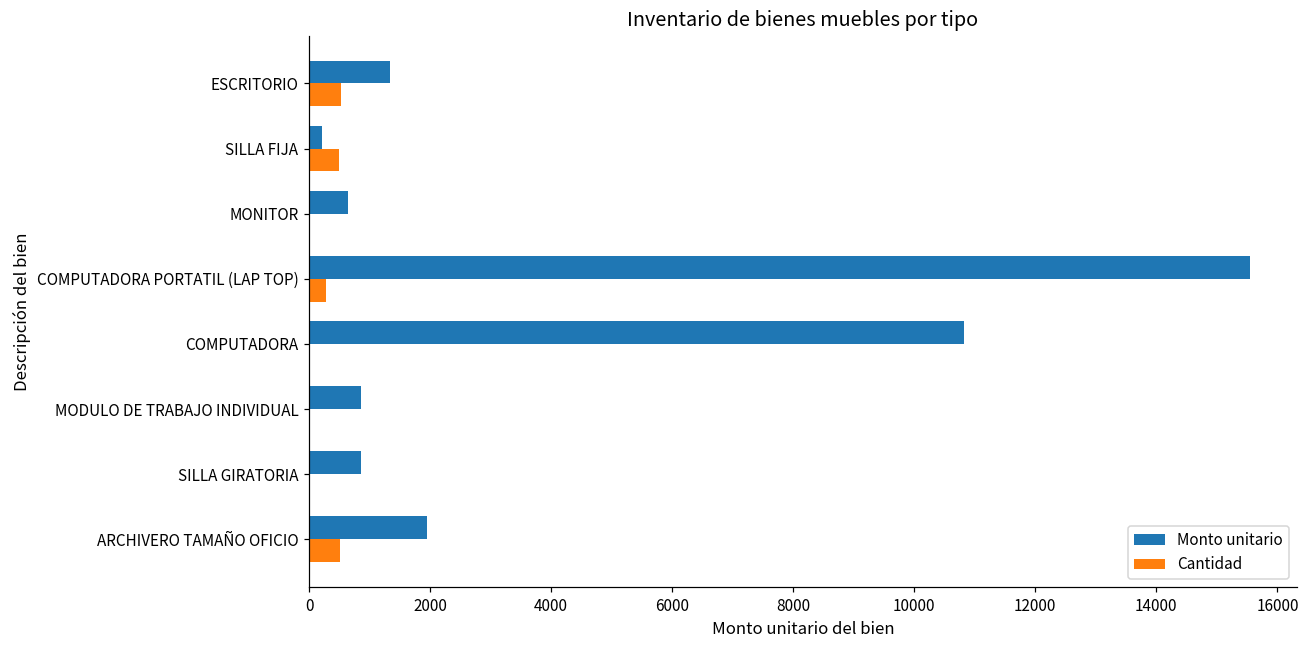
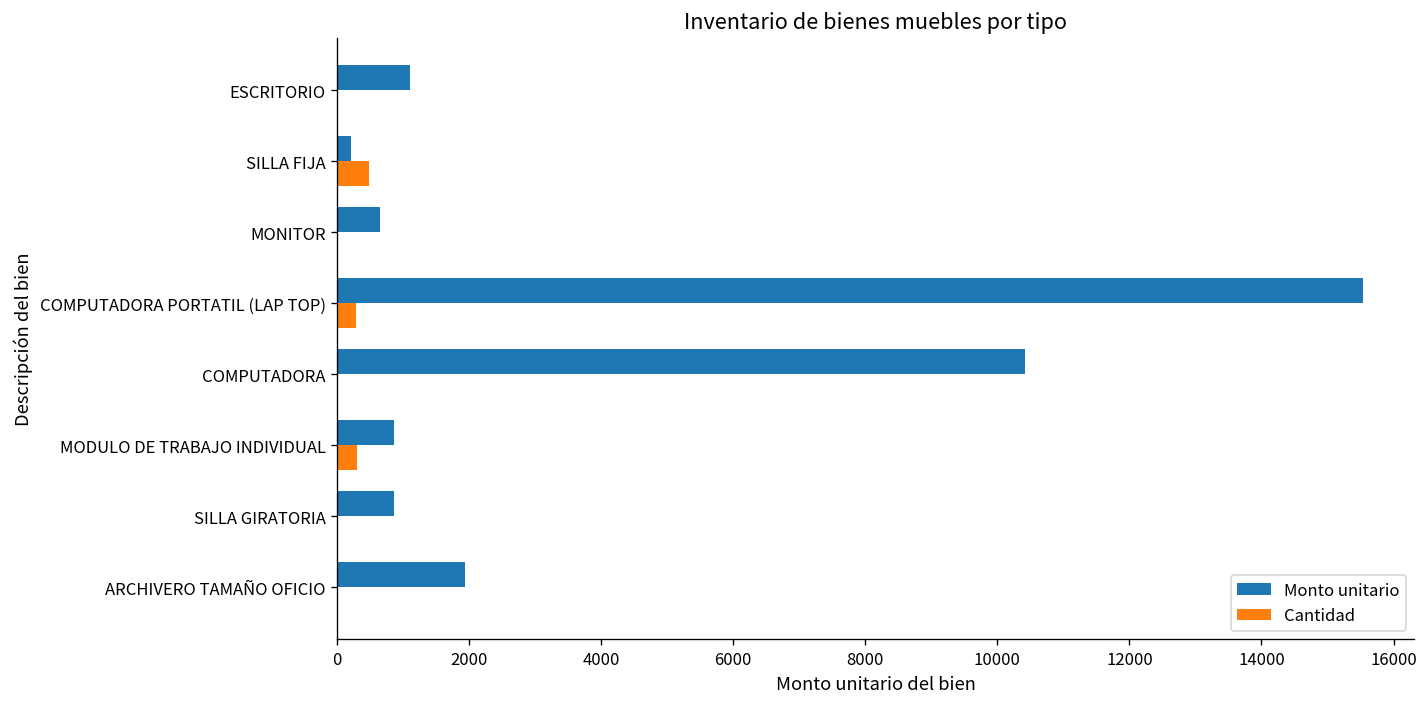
Monto unitario, ESCRITORIO: 1300 -> 1100
Cantidad, ESCRITORIO: 500 -> 0
Monto unitario, COMPUTADORA: 10800 -> 10400
Cantidad, MODULO DE TRABAJO INDIVIDUAL: 0 -> 300
Cantidad, ARCHIVERO TAMAÑO OFICIO: 500 -> 0
